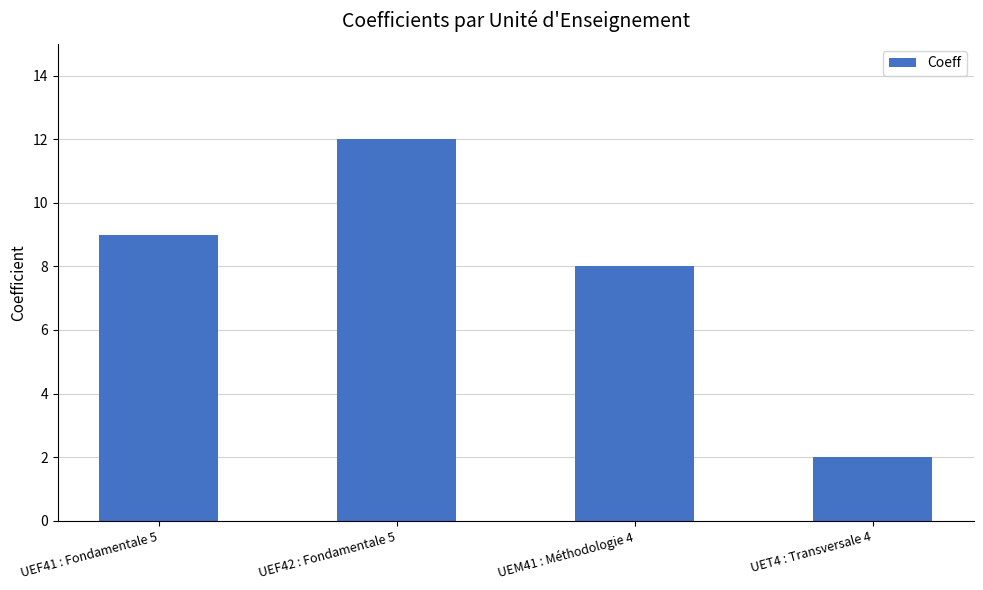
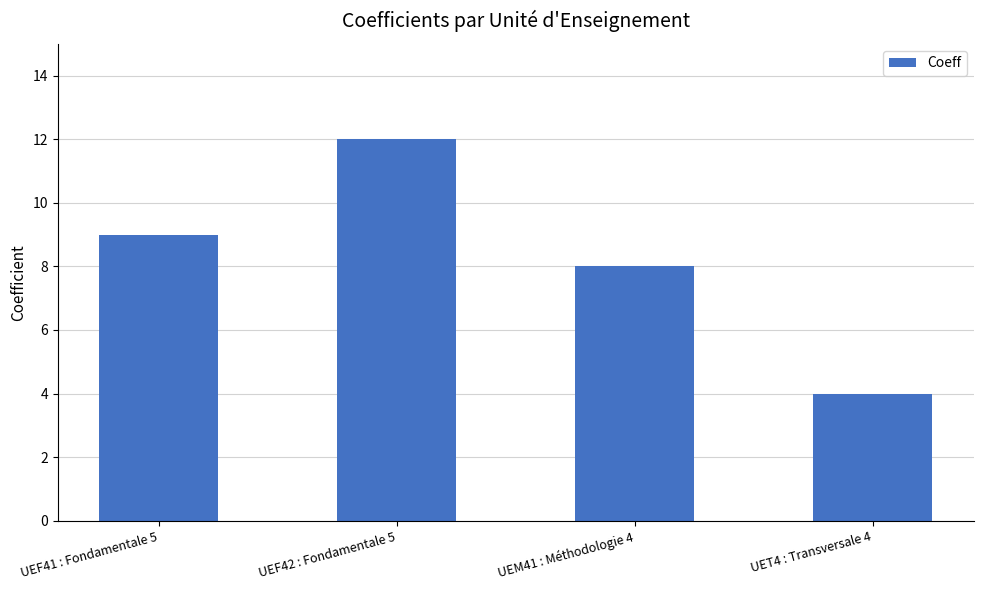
UET4 : Transversale 4: 2 -> 4
